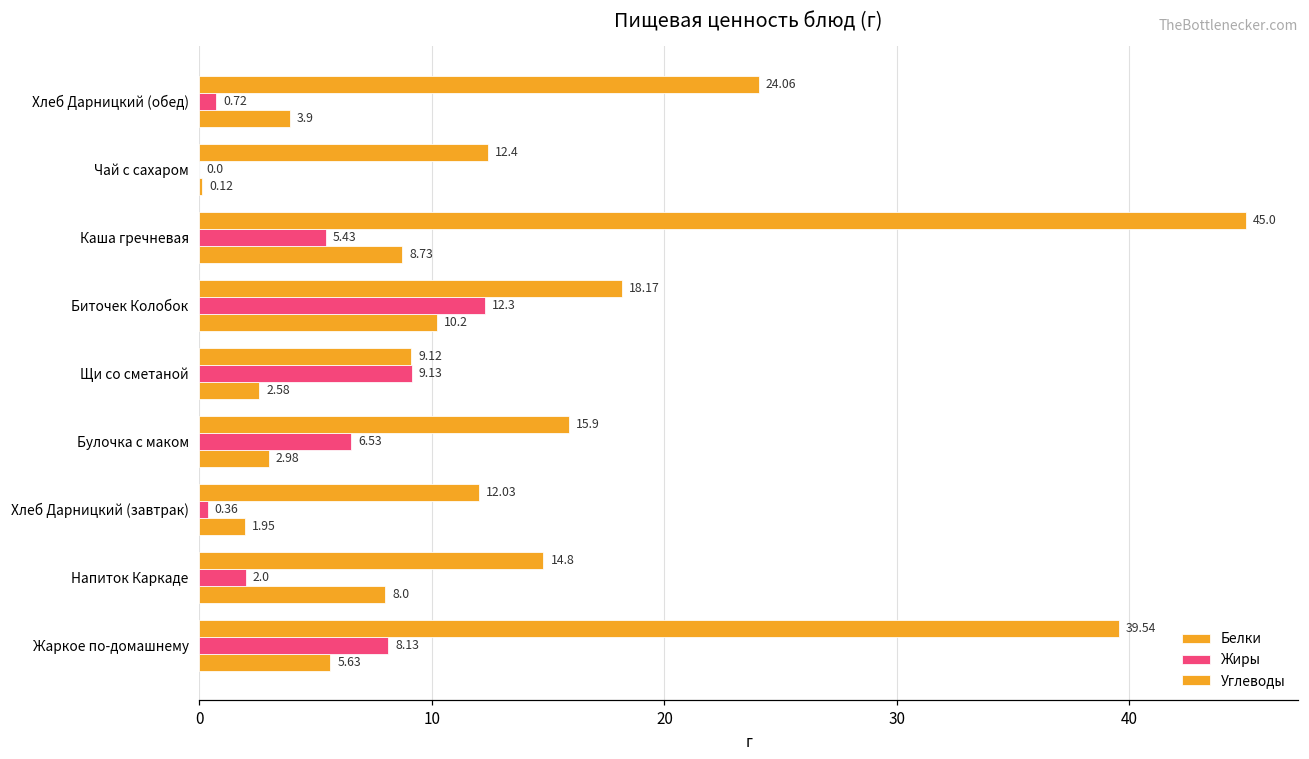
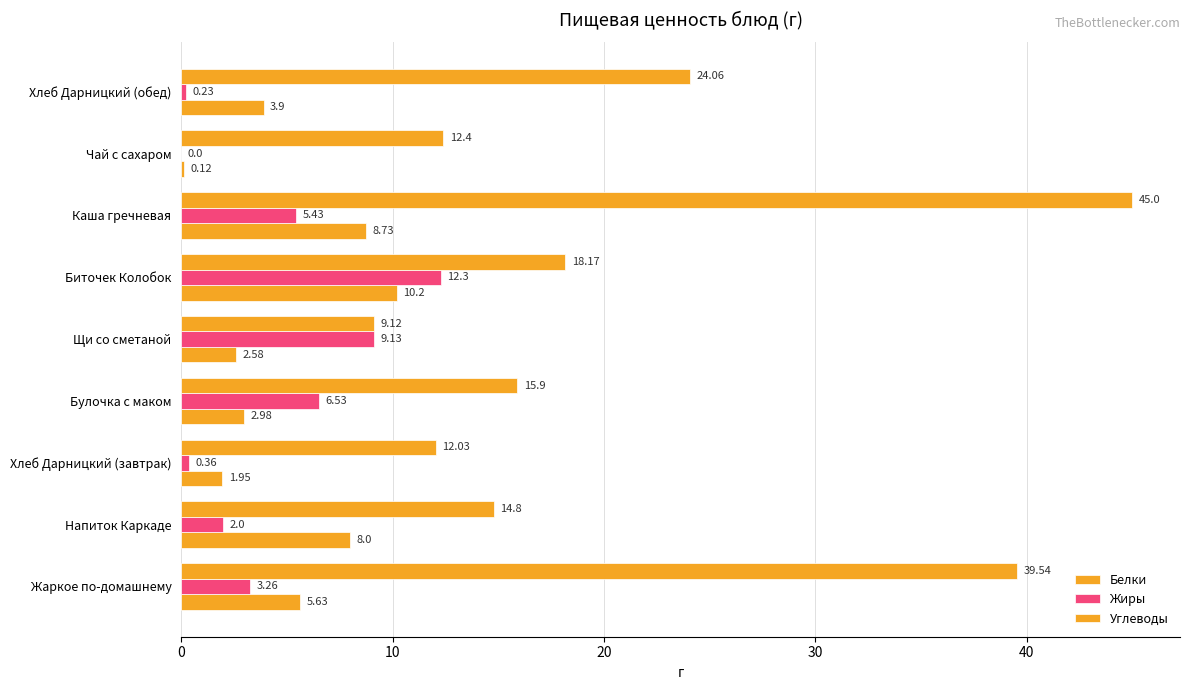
Жиры, Хлеб Дарницкий (обед): 0.72 -> 0.23
Жиры, Жаркое по-домашнему: 8.13 -> 3.26
